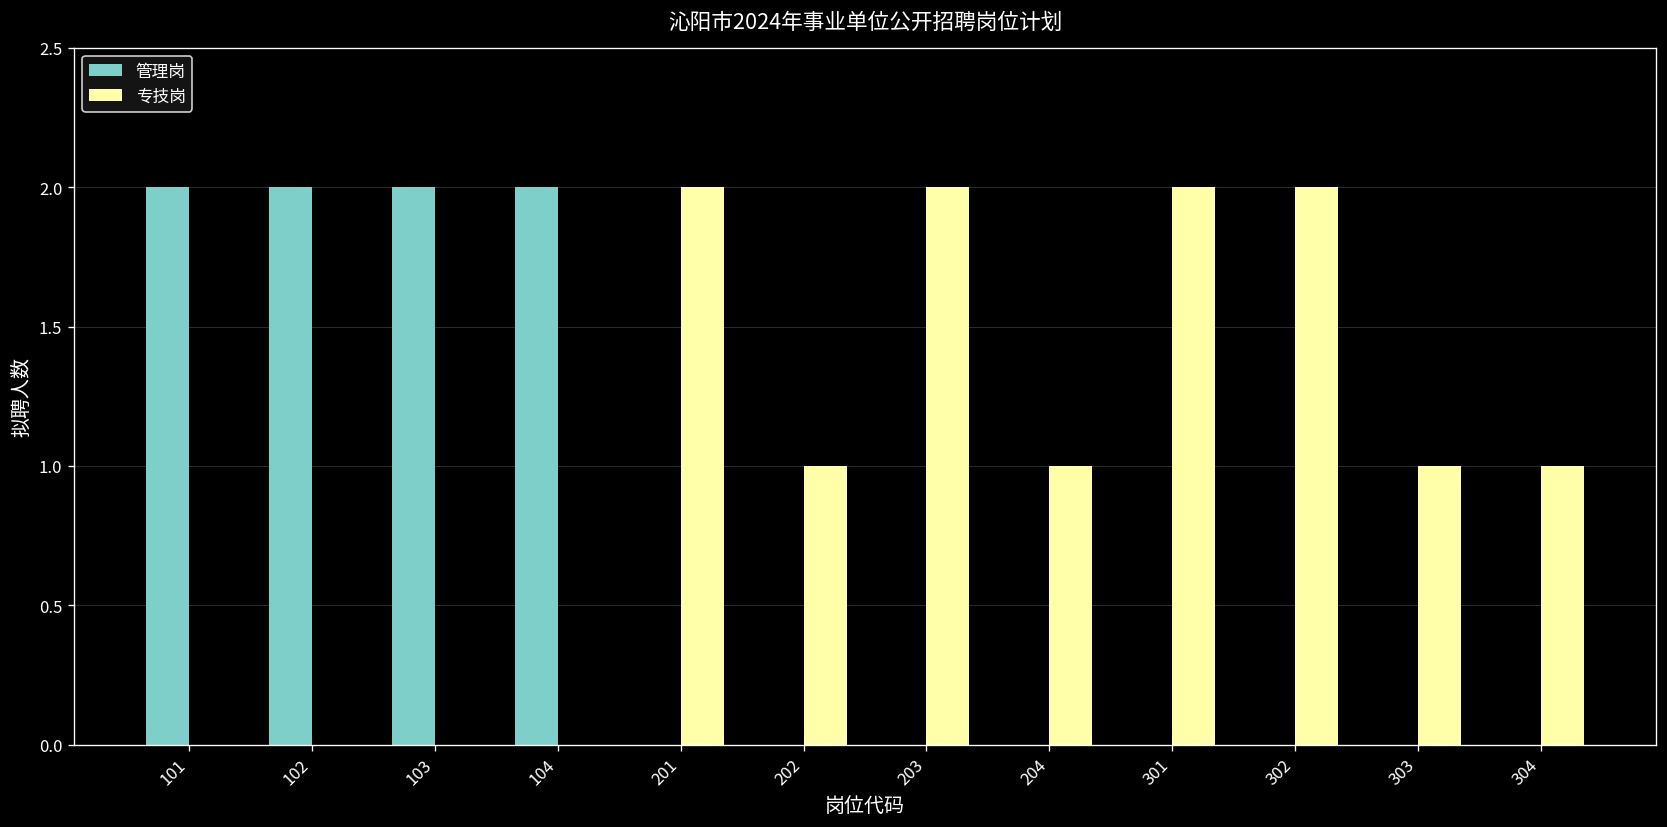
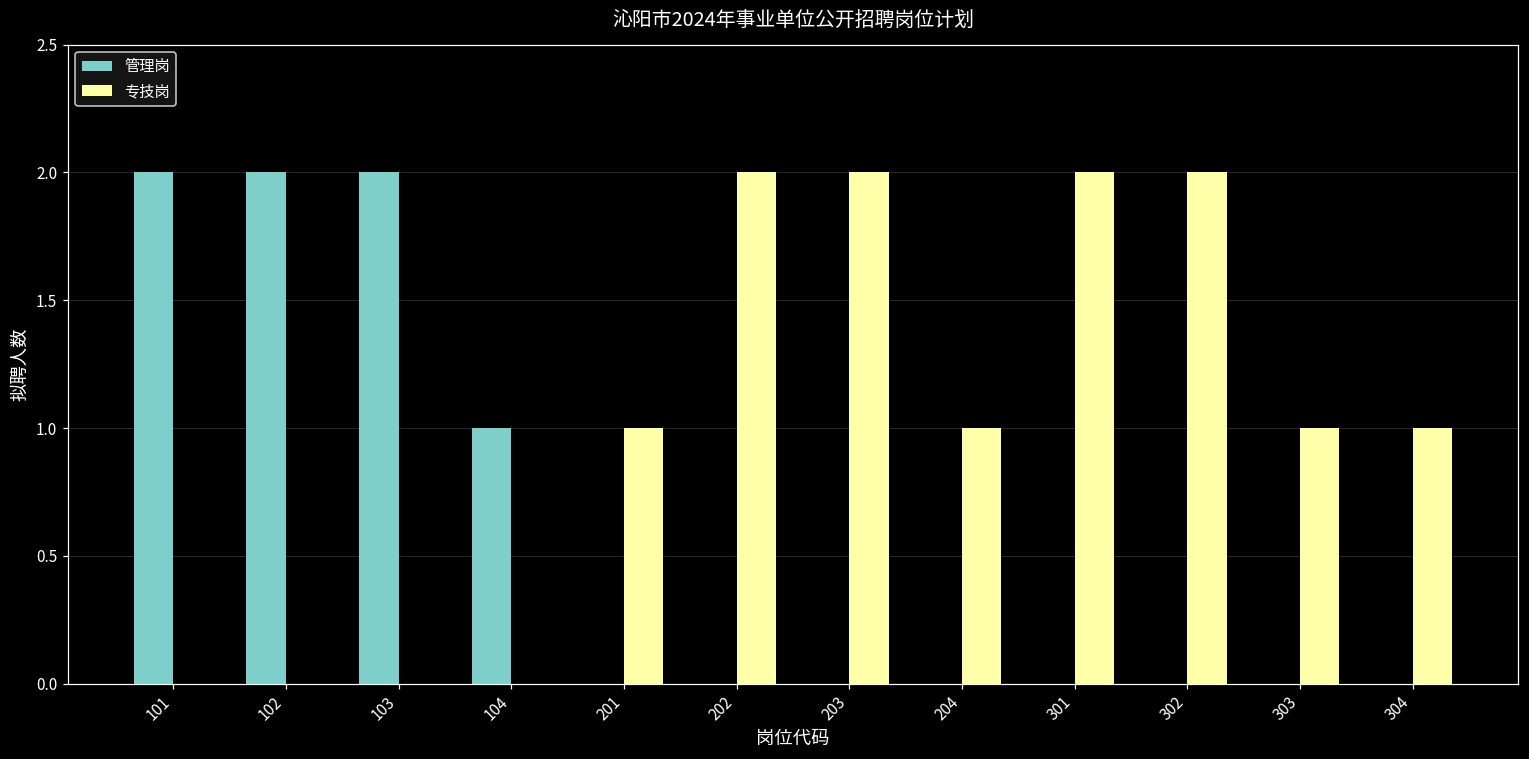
管理岗, 104: 2 -> 1
专技岗, 201: 2 -> 1
专技岗, 202: 1 -> 2
